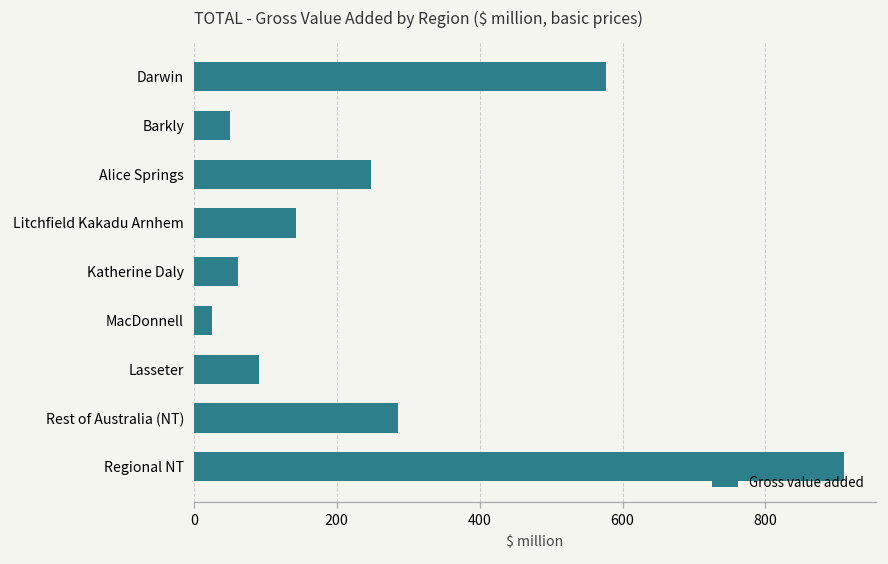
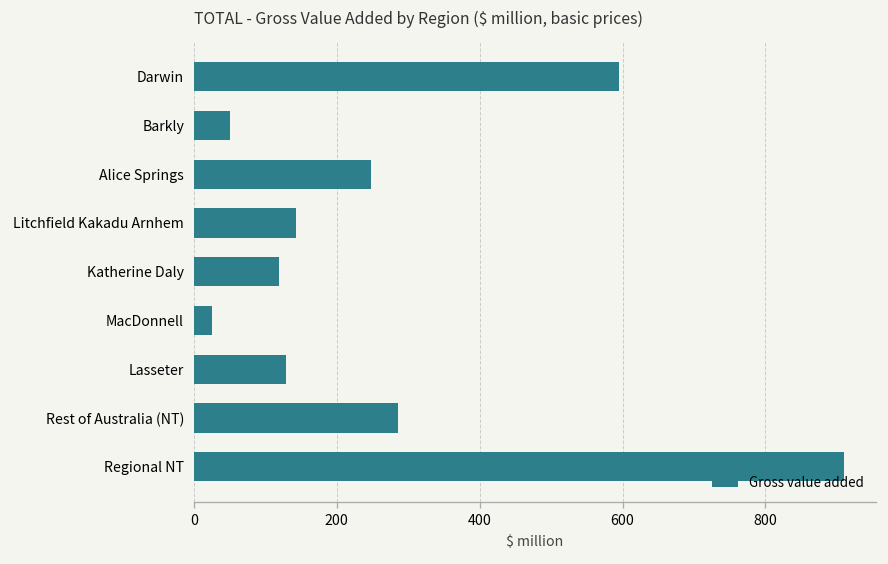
Darwin: 580 -> 600
Katherine Daly: 60 -> 120
Lasseter: 90 -> 130
